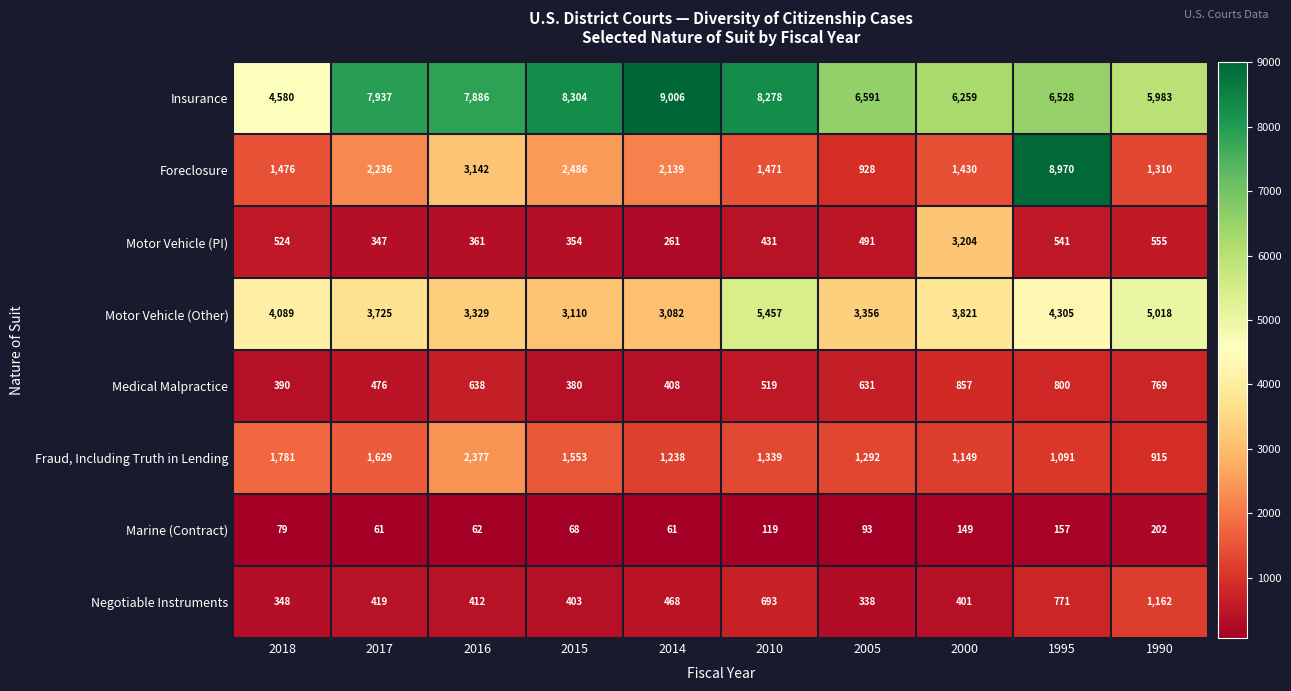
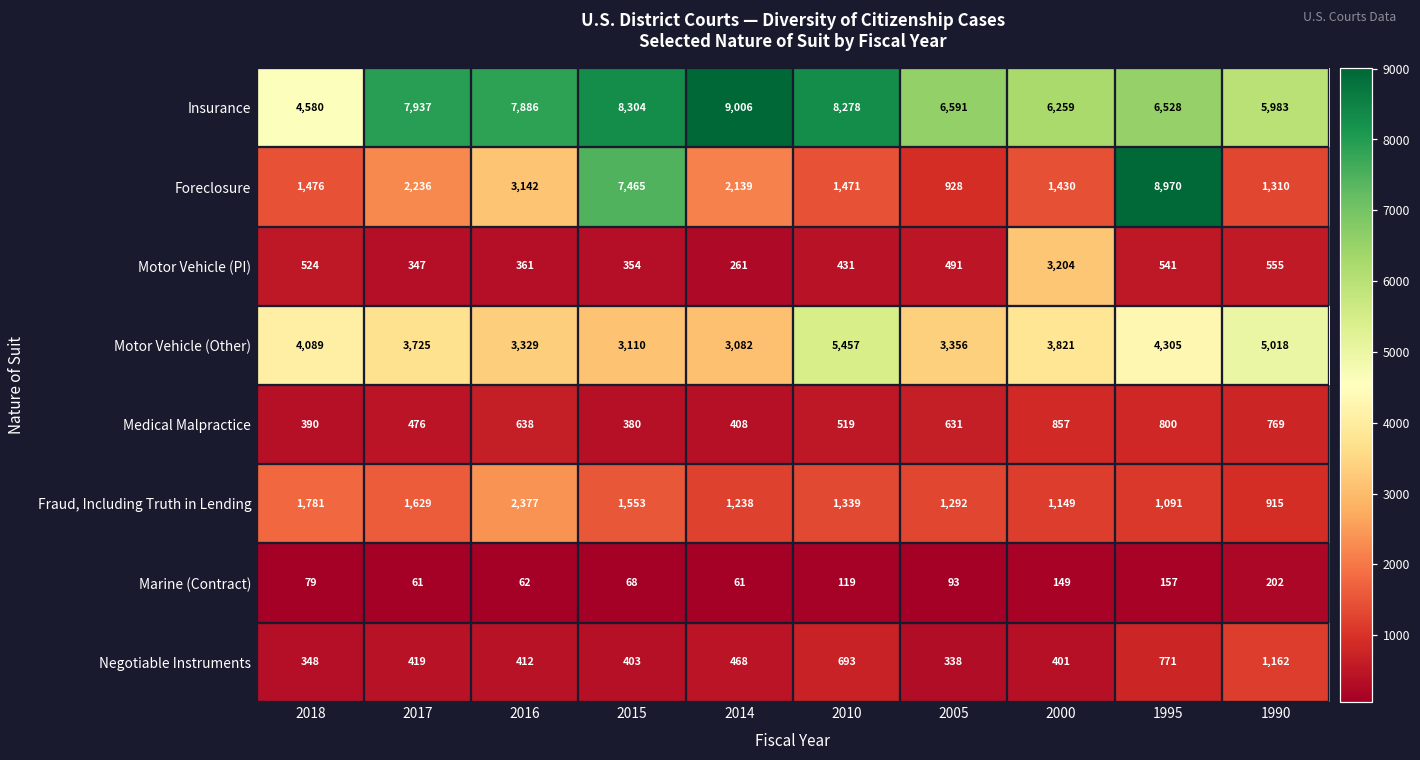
Foreclosure, 2015: 2,486 -> 7,465
